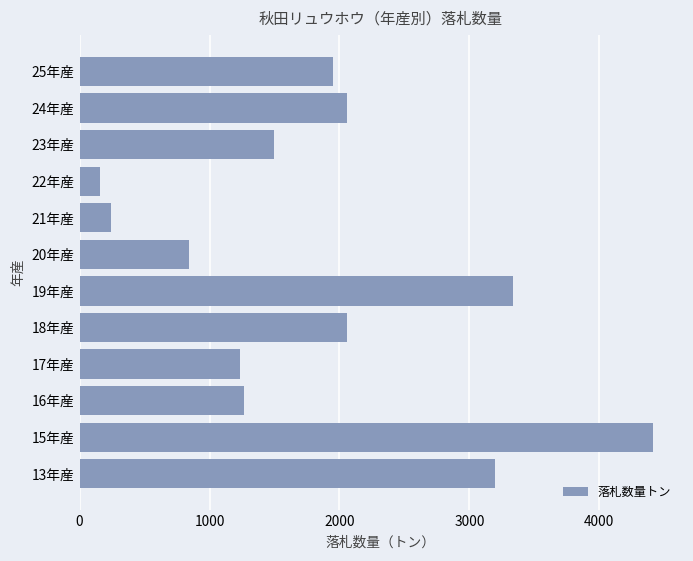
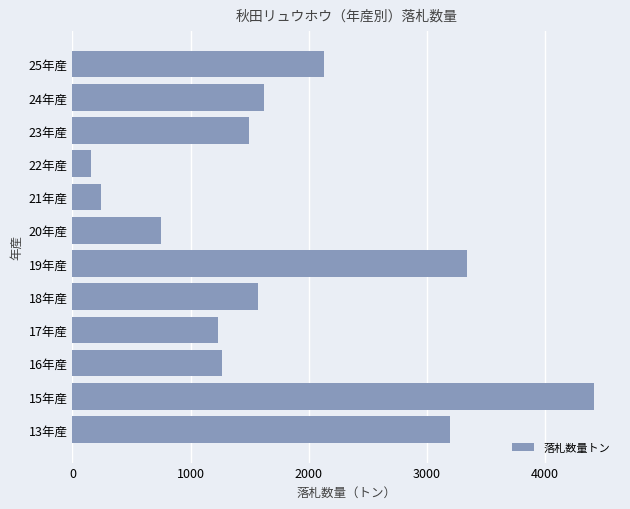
25年産: 1950 -> 2130
24年産: 2060 -> 1620
20年産: 840 -> 750
18年産: 2060 -> 1570
